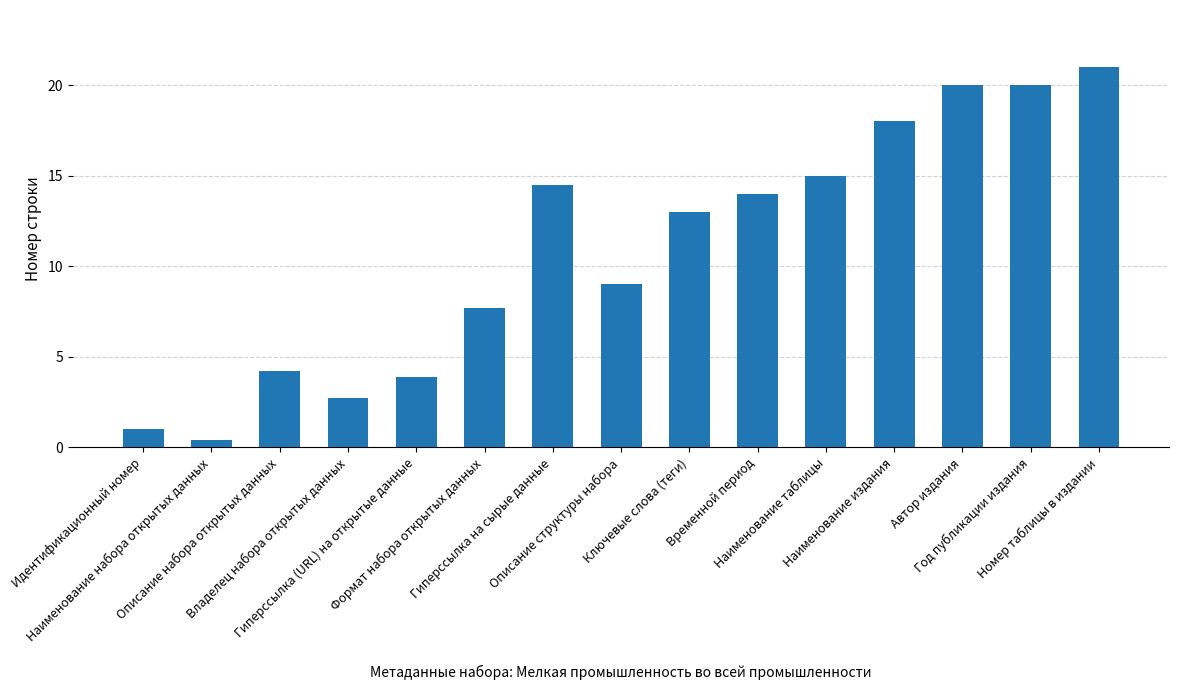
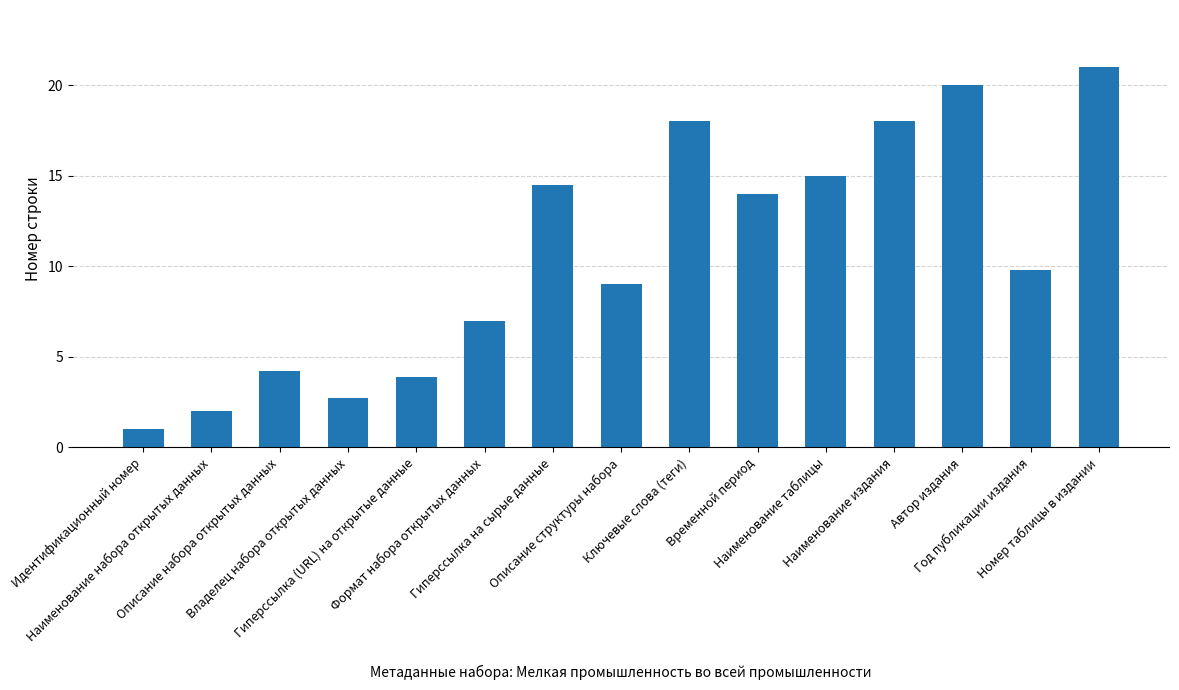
Наименование набора открытых данных: 0.4 -> 2.0
Формат набора открытых данных: 7.7 -> 7.0
Ключевые слова (теги): 13 -> 18
Год публикации издания: 20.0 -> 9.8
